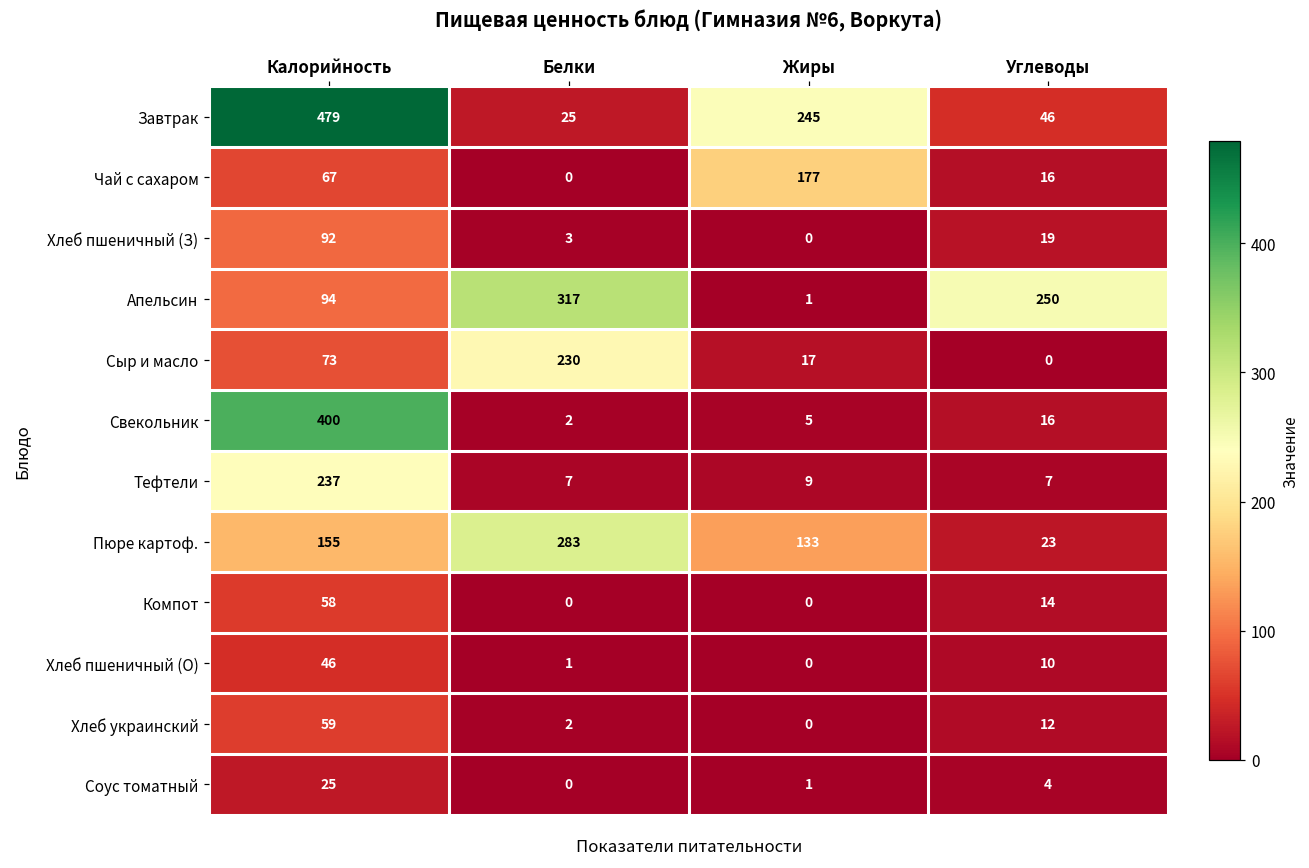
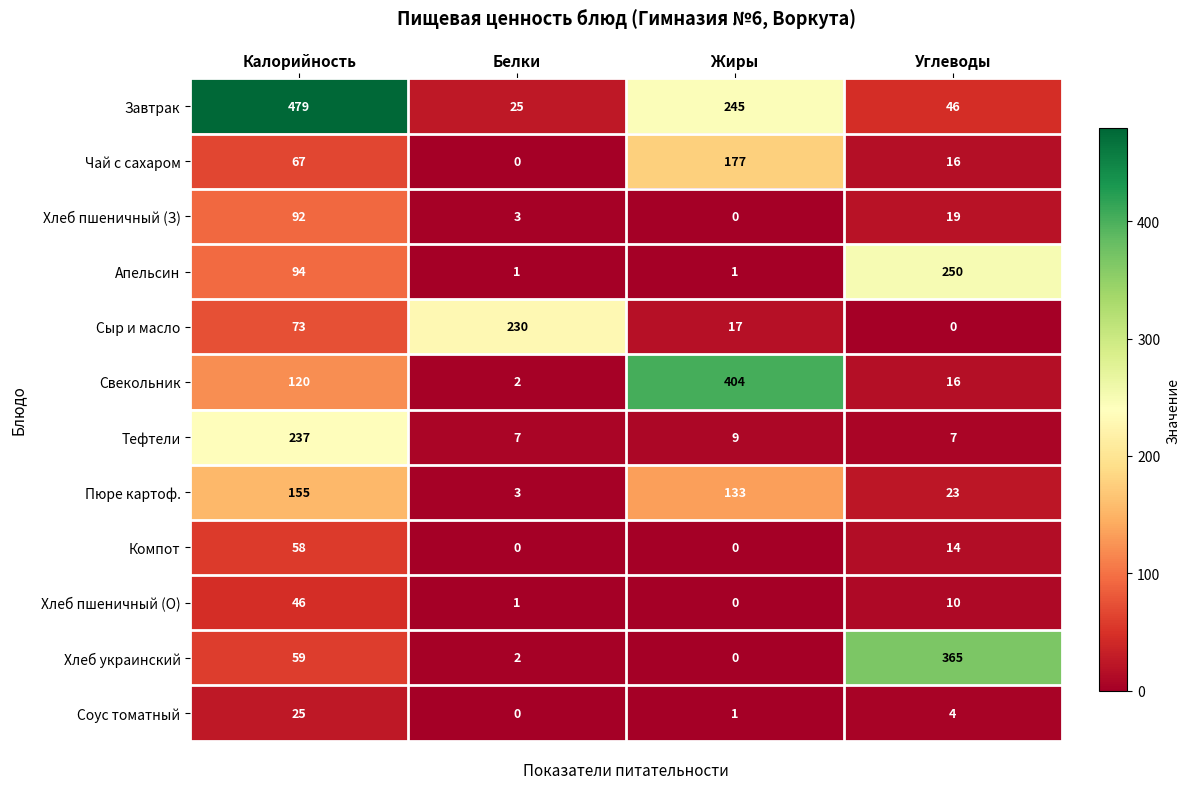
Апельсин, Белки: 317 -> 1
Свекольник, Калорийность: 400 -> 120
Свекольник, Жиры: 5 -> 404
Пюре картоф., Белки: 283 -> 3
Хлеб украинский, Углеводы: 12 -> 365
